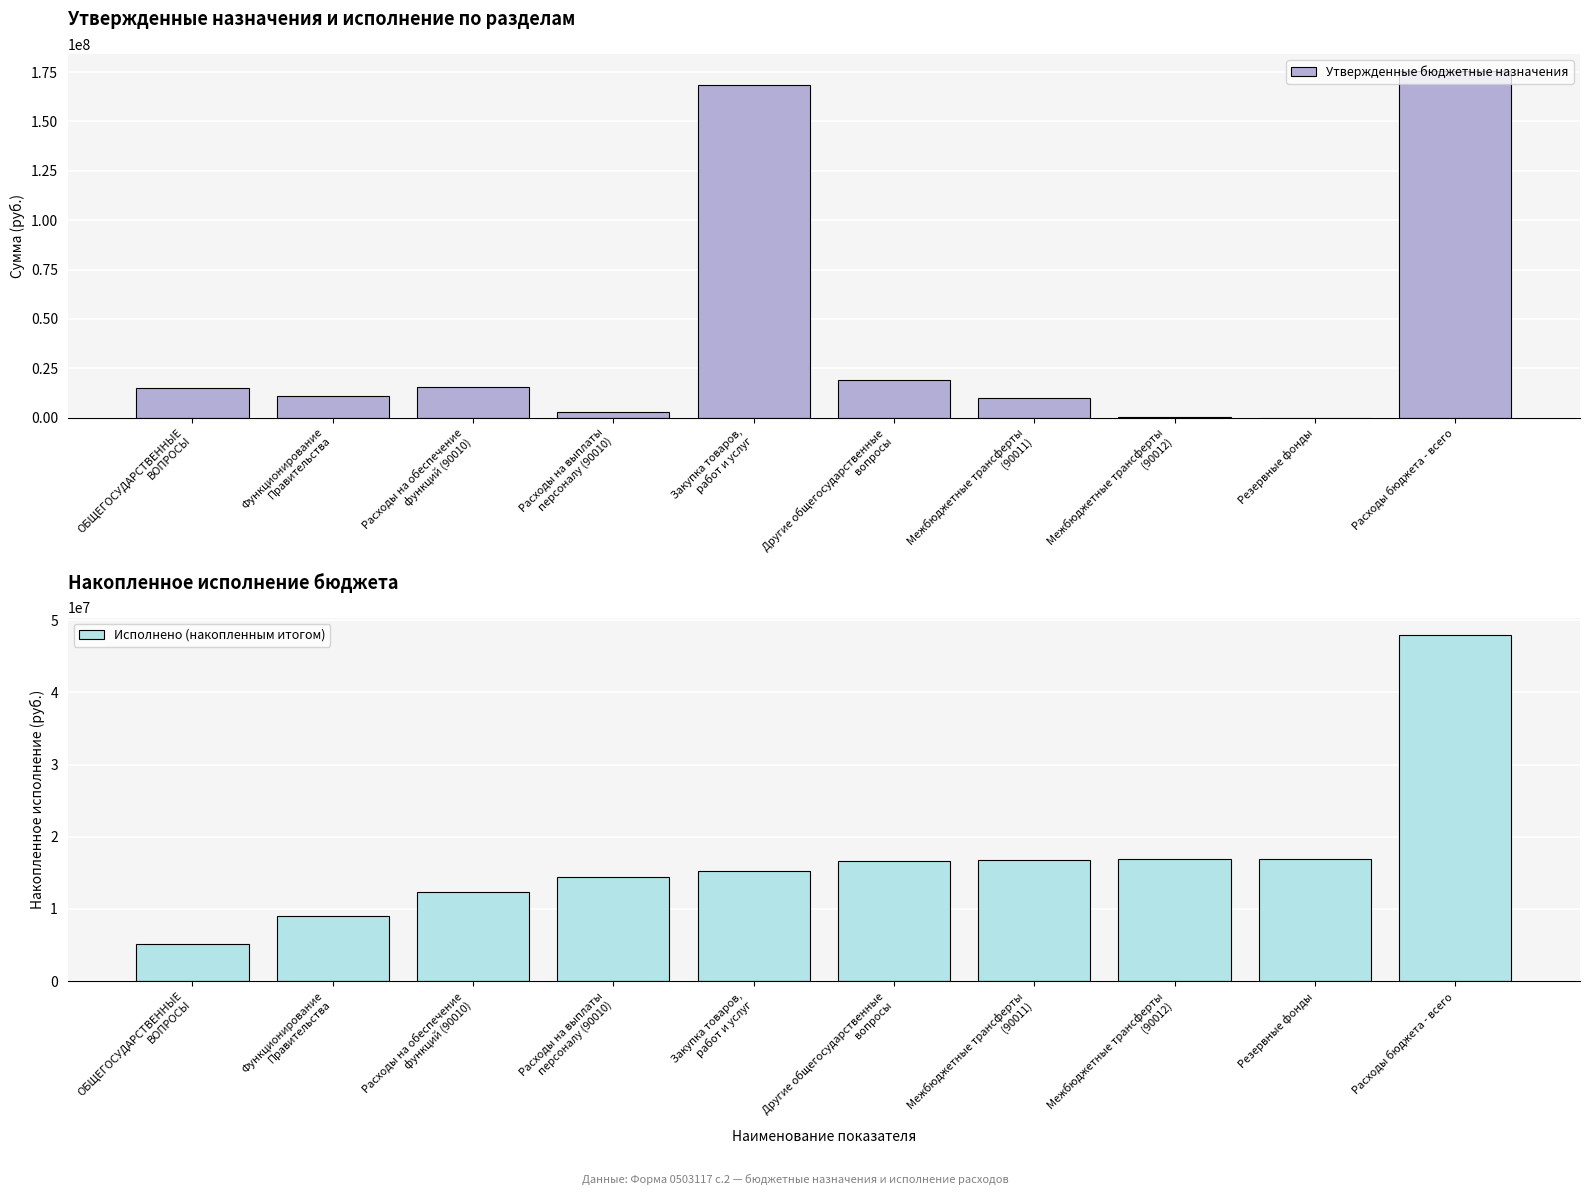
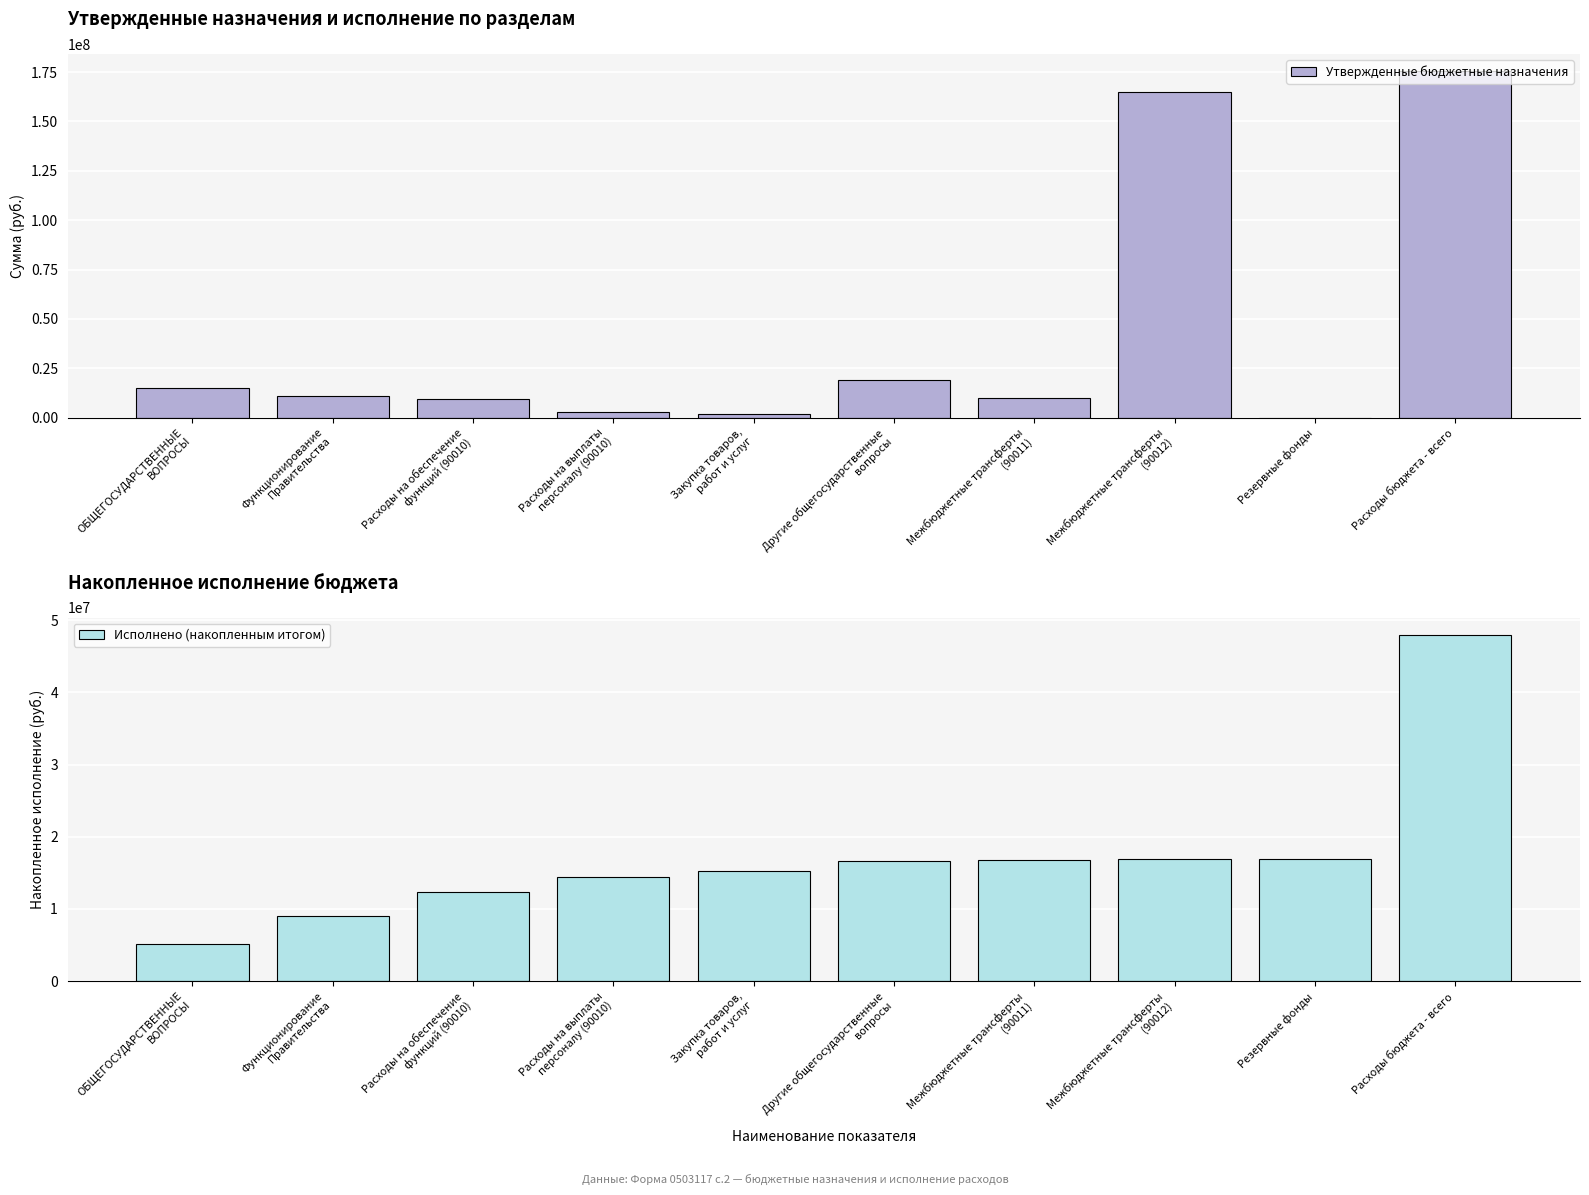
Утвержденные назначения и исполнение по разделам, Расходы на обеспечение функций (90010): 15000000 -> 9000000
Утвержденные назначения и исполнение по разделам, Закупка товаров, работ и услуг: 169000000 -> 2000000
Утвержденные назначения и исполнение по разделам, Межбюджетные трансферты (90012): 0 -> 165000000
